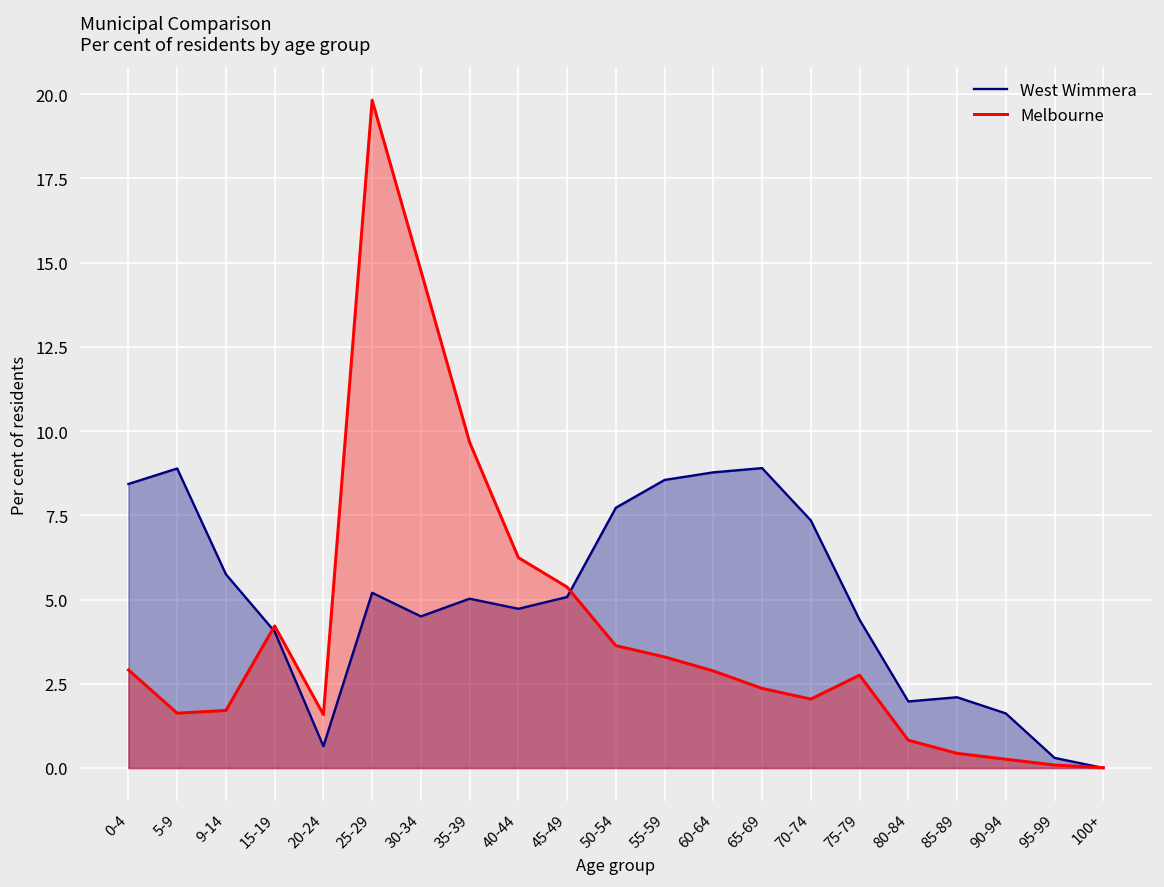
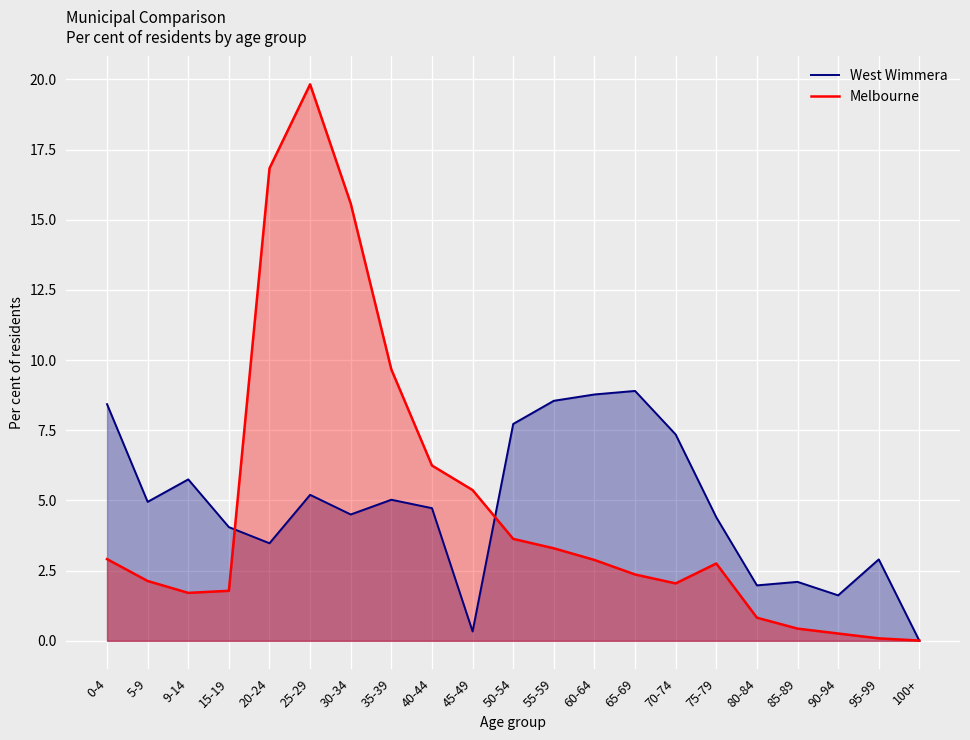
West Wimmera, 5-9: 8.9 -> 5.0
Melbourne, 5-9: 1.6 -> 2.1
Melbourne, 15-19: 4.2 -> 1.8
West Wimmera, 20-24: 0.6 -> 3.5
Melbourne, 20-24: 1.6 -> 16.8
Melbourne, 30-34: 14.8 -> 15.6
West Wimmera, 45-49: 5.1 -> 0.3
West Wimmera, 95-99: 0.3 -> 2.9
